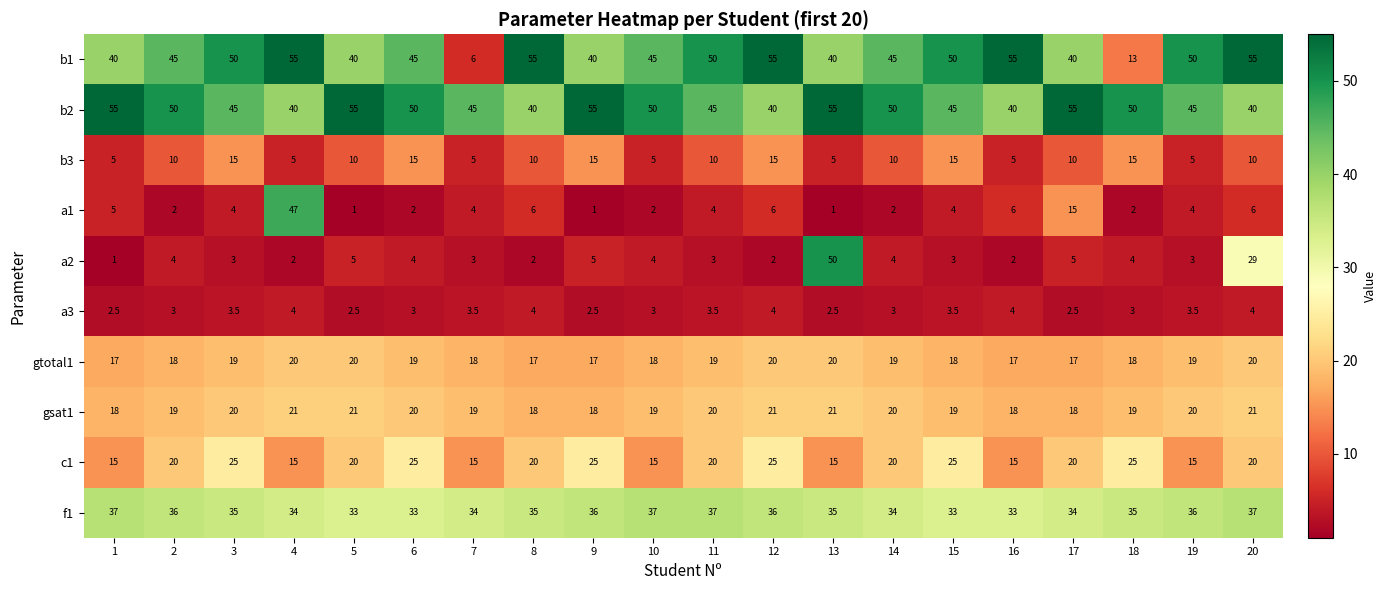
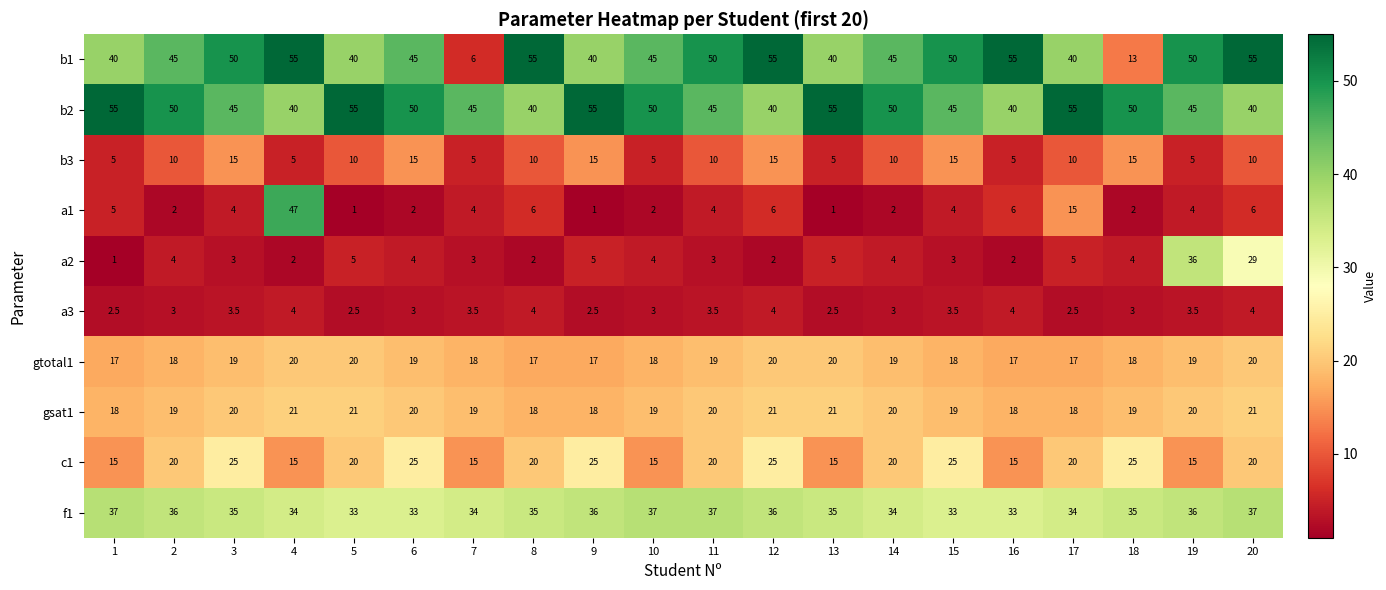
a2, 13: 50 -> 5
a2, 19: 3 -> 36
